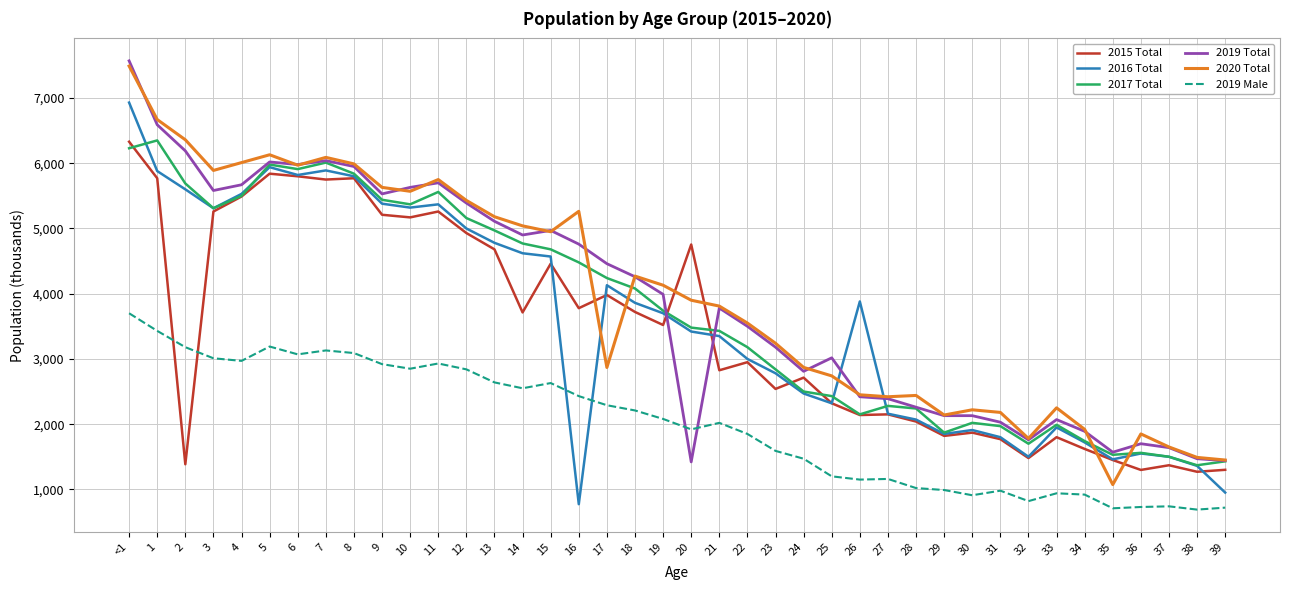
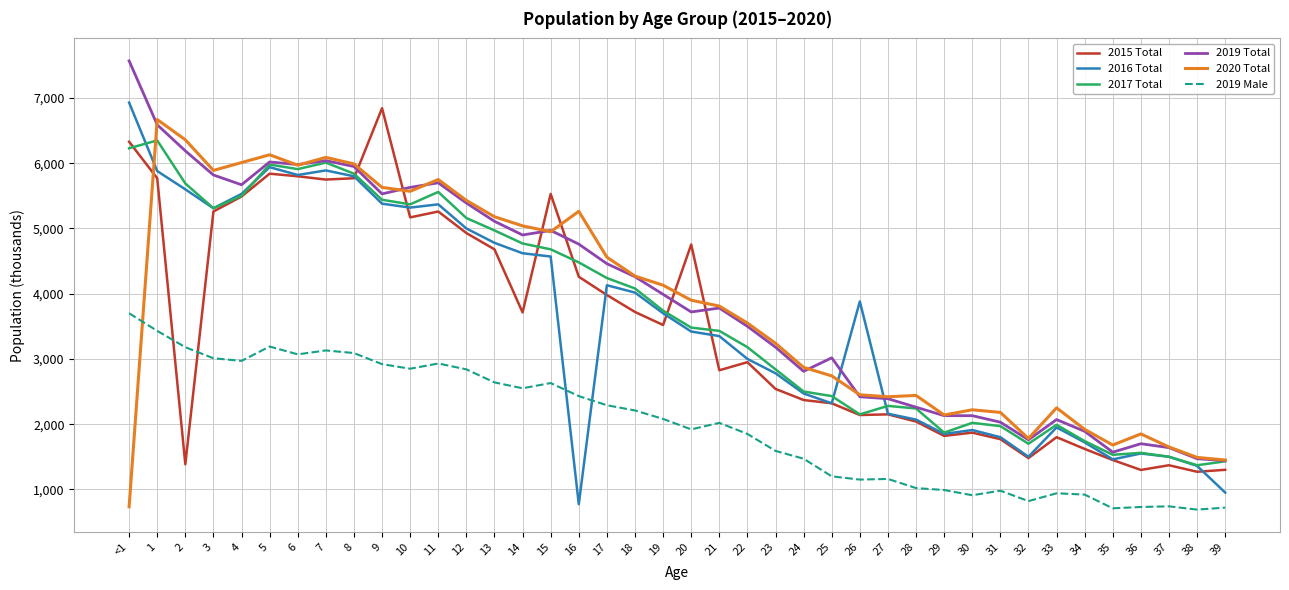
2020 Total, <1: 7,500 -> 700
2019 Total, 3: 5,600 -> 5,800
2015 Total, 9: 5,200 -> 6,800
2015 Total, 15: 4,500 -> 5,500
2015 Total, 16: 3,800 -> 4,300
2020 Total, 17: 2,900 -> 4,600
2016 Total, 18: 3,900 -> 4,000
2019 Total, 20: 1,400 -> 3,700
2015 Total, 24: 2,700 -> 2,400
2020 Total, 35: 1,100 -> 1,700
